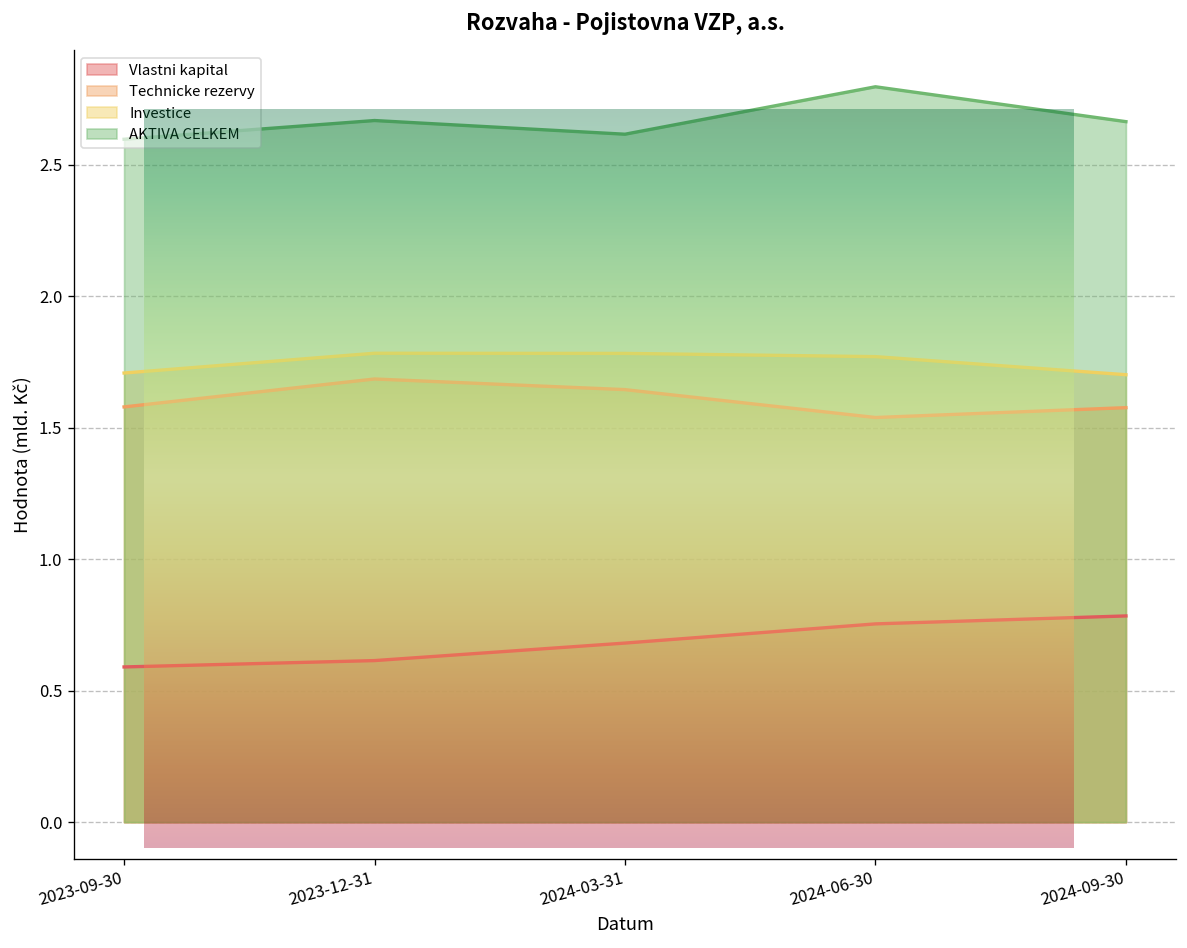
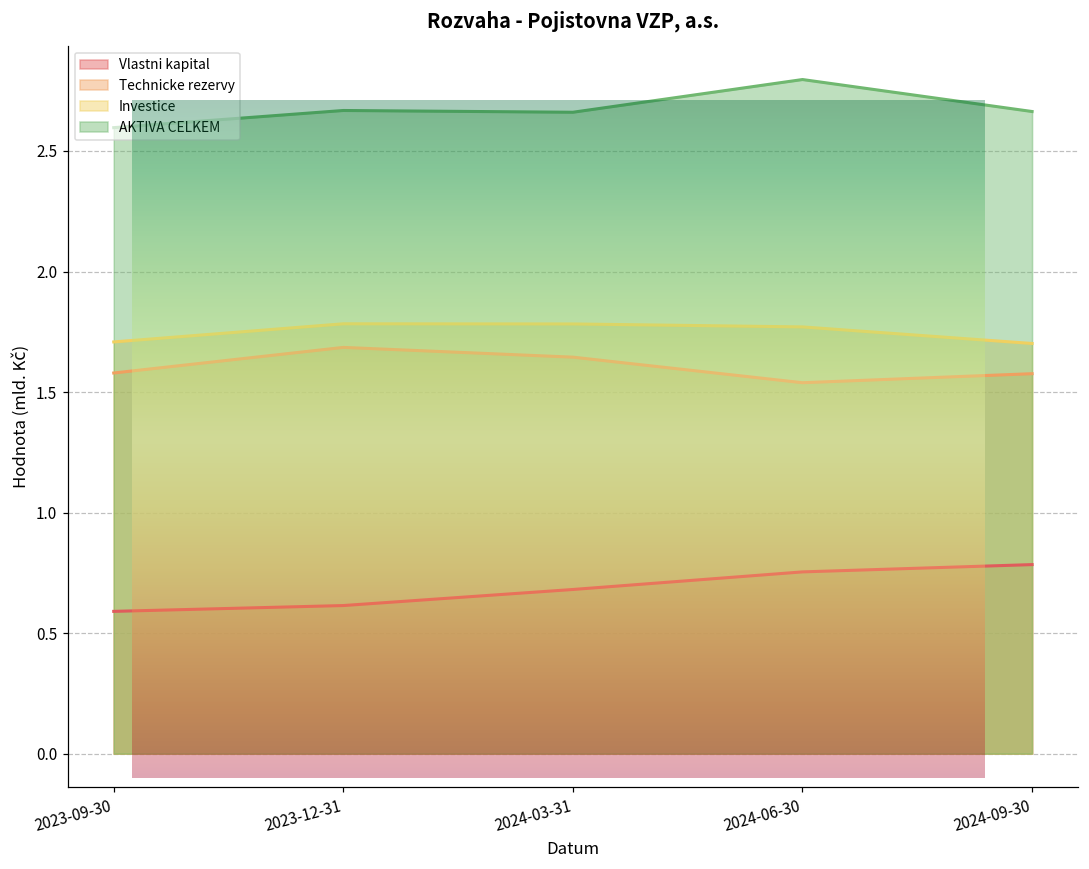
Rozvaha - Pojistovna VZP, a.s., AKTIVA CELKEM, 2024-03-31: 2.62 -> 2.66
